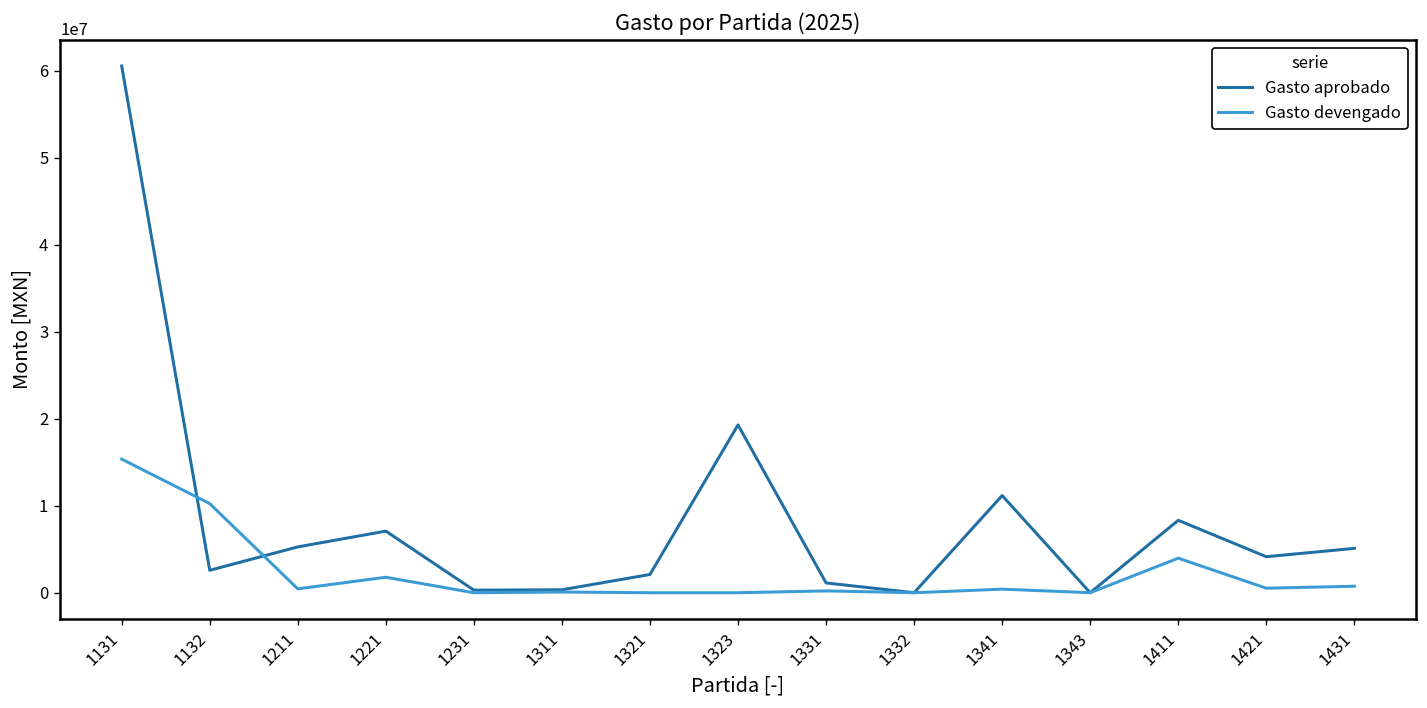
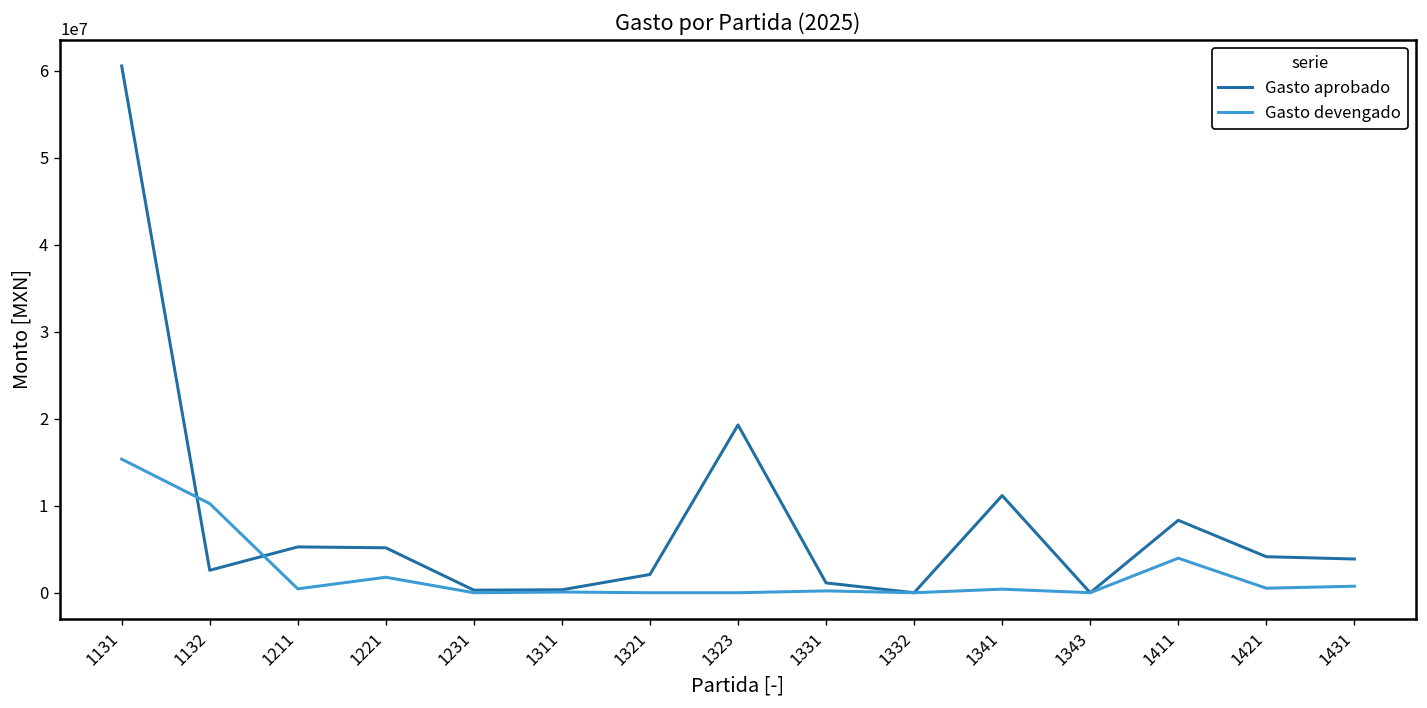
Gasto aprobado, 1221: 7000000 -> 5000000
Gasto aprobado, 1431: 5000000 -> 4000000
